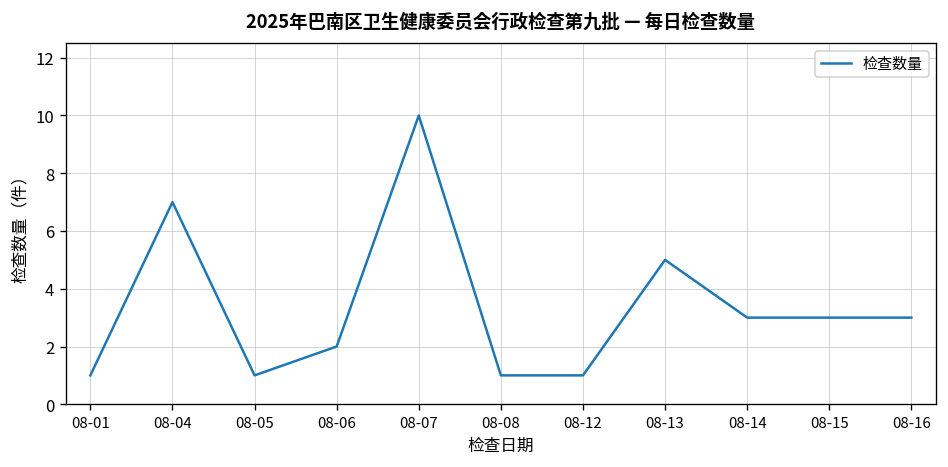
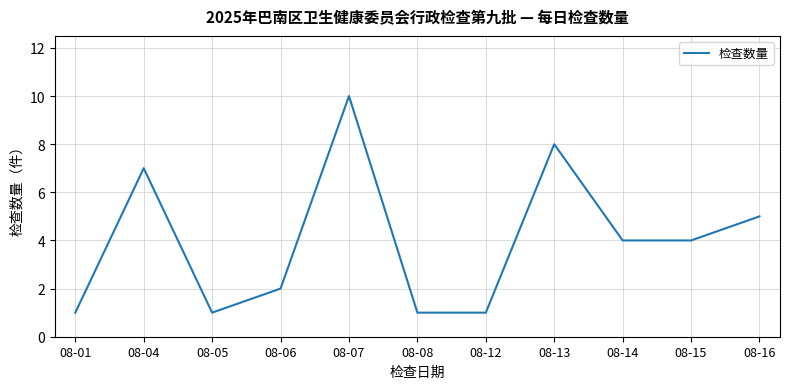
08-13: 5 -> 8
08-14: 3 -> 4
08-15: 3 -> 4
08-16: 3 -> 5
